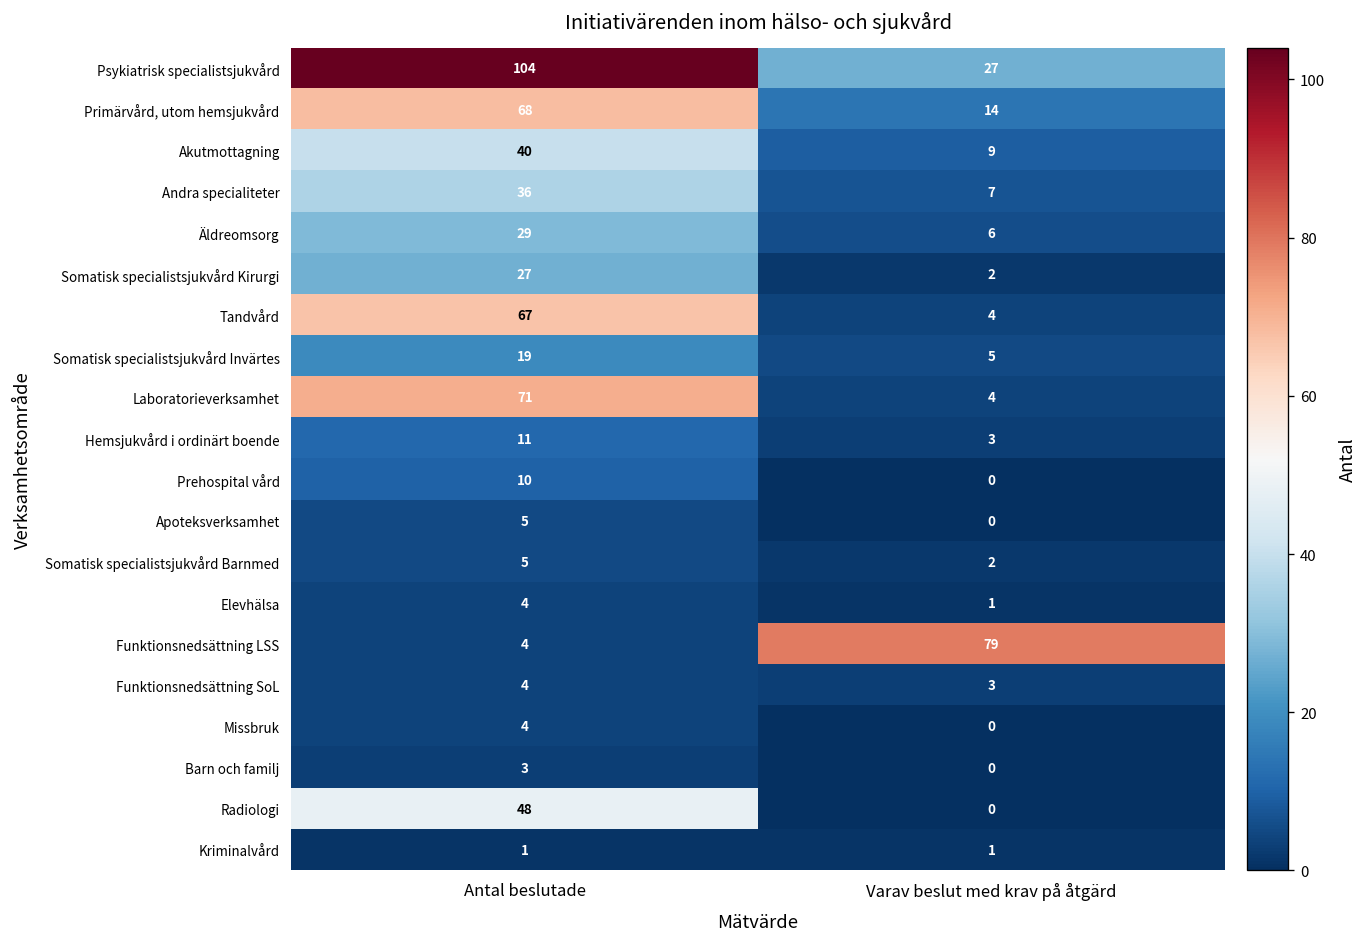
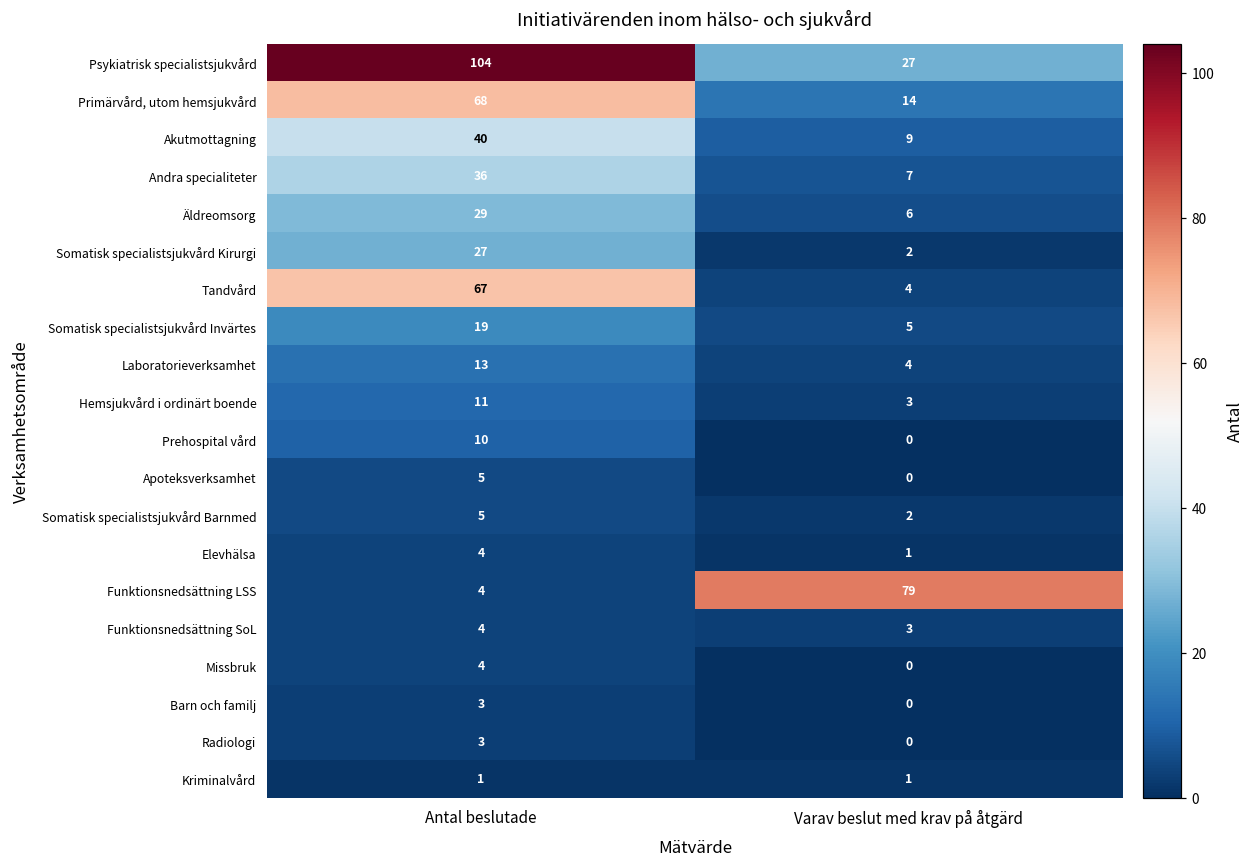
Laboratorieverksamhet, Antal beslutade: 71 -> 13
Radiologi, Antal beslutade: 48 -> 3
